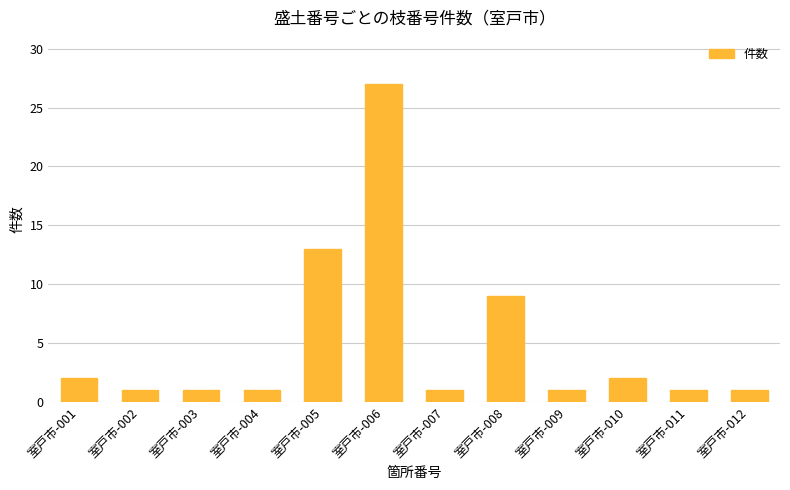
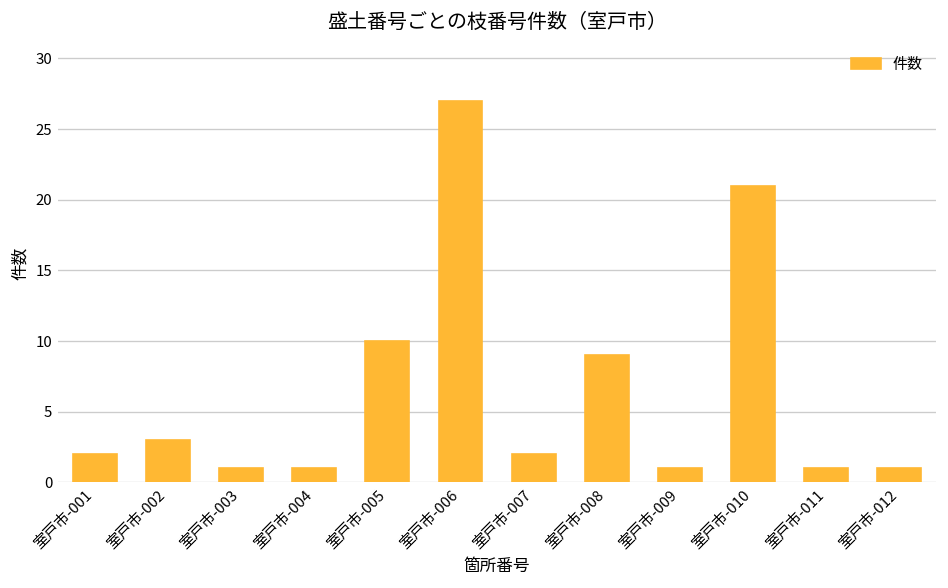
室戸市-002: 1 -> 3
室戸市-005: 13 -> 10
室戸市-007: 1 -> 2
室戸市-010: 2 -> 21
